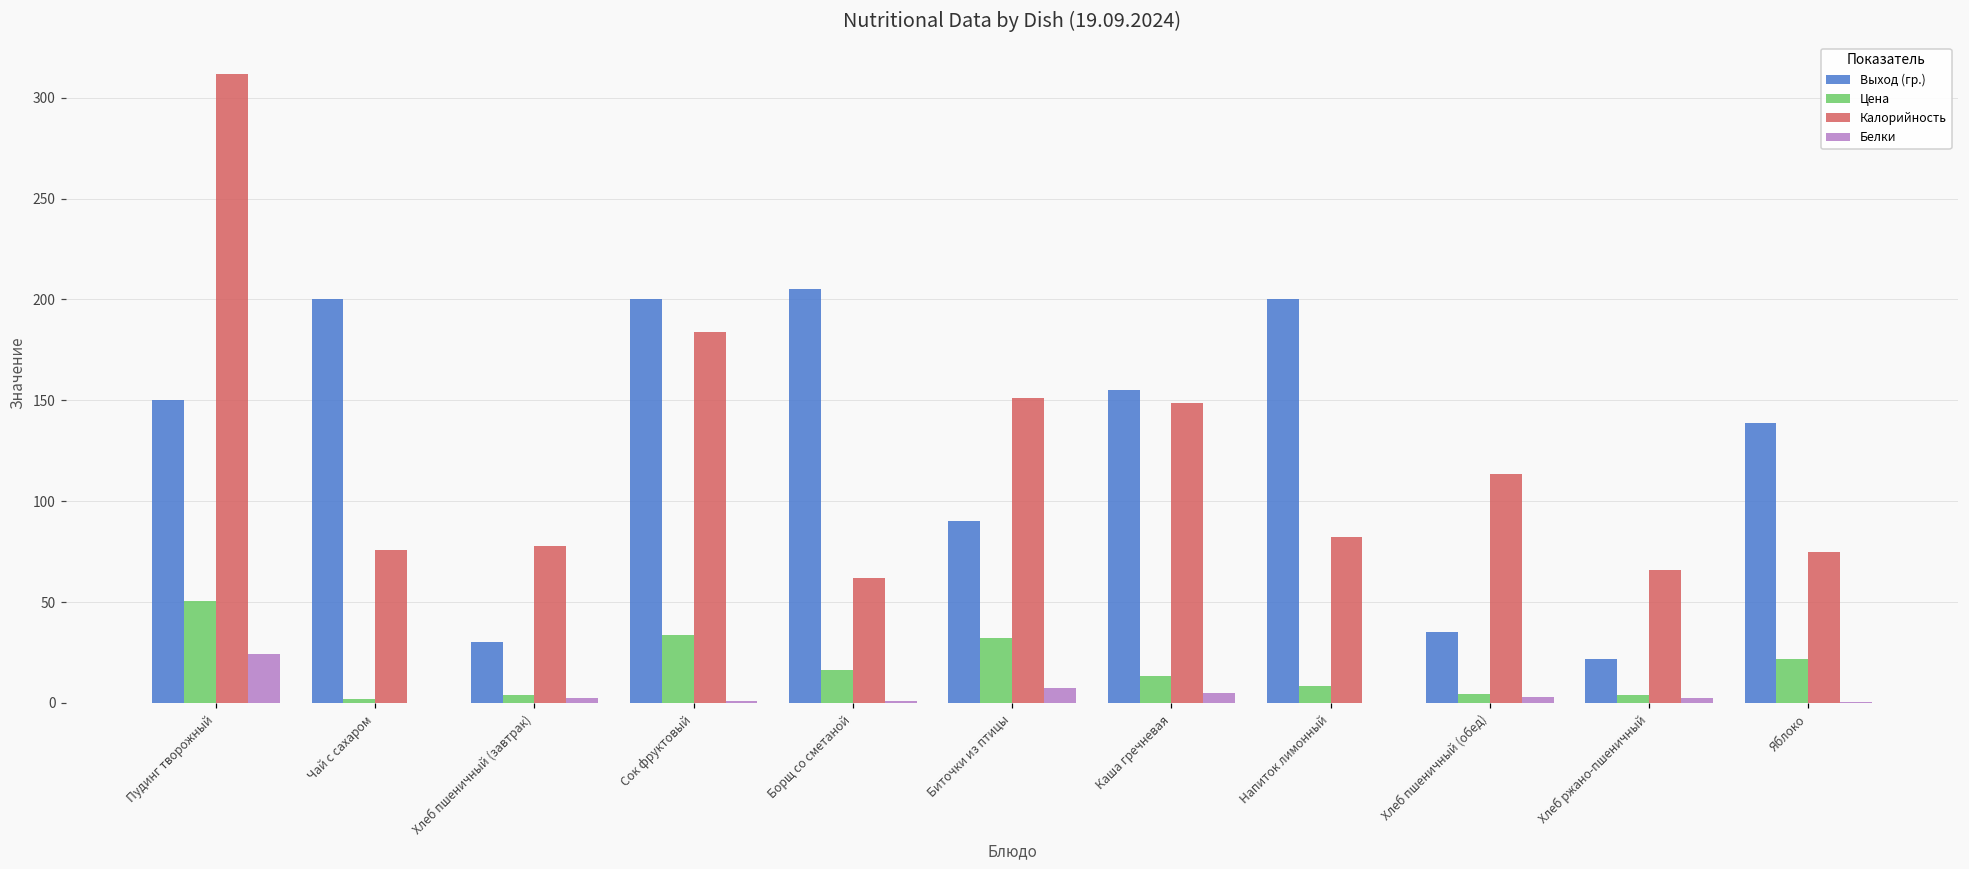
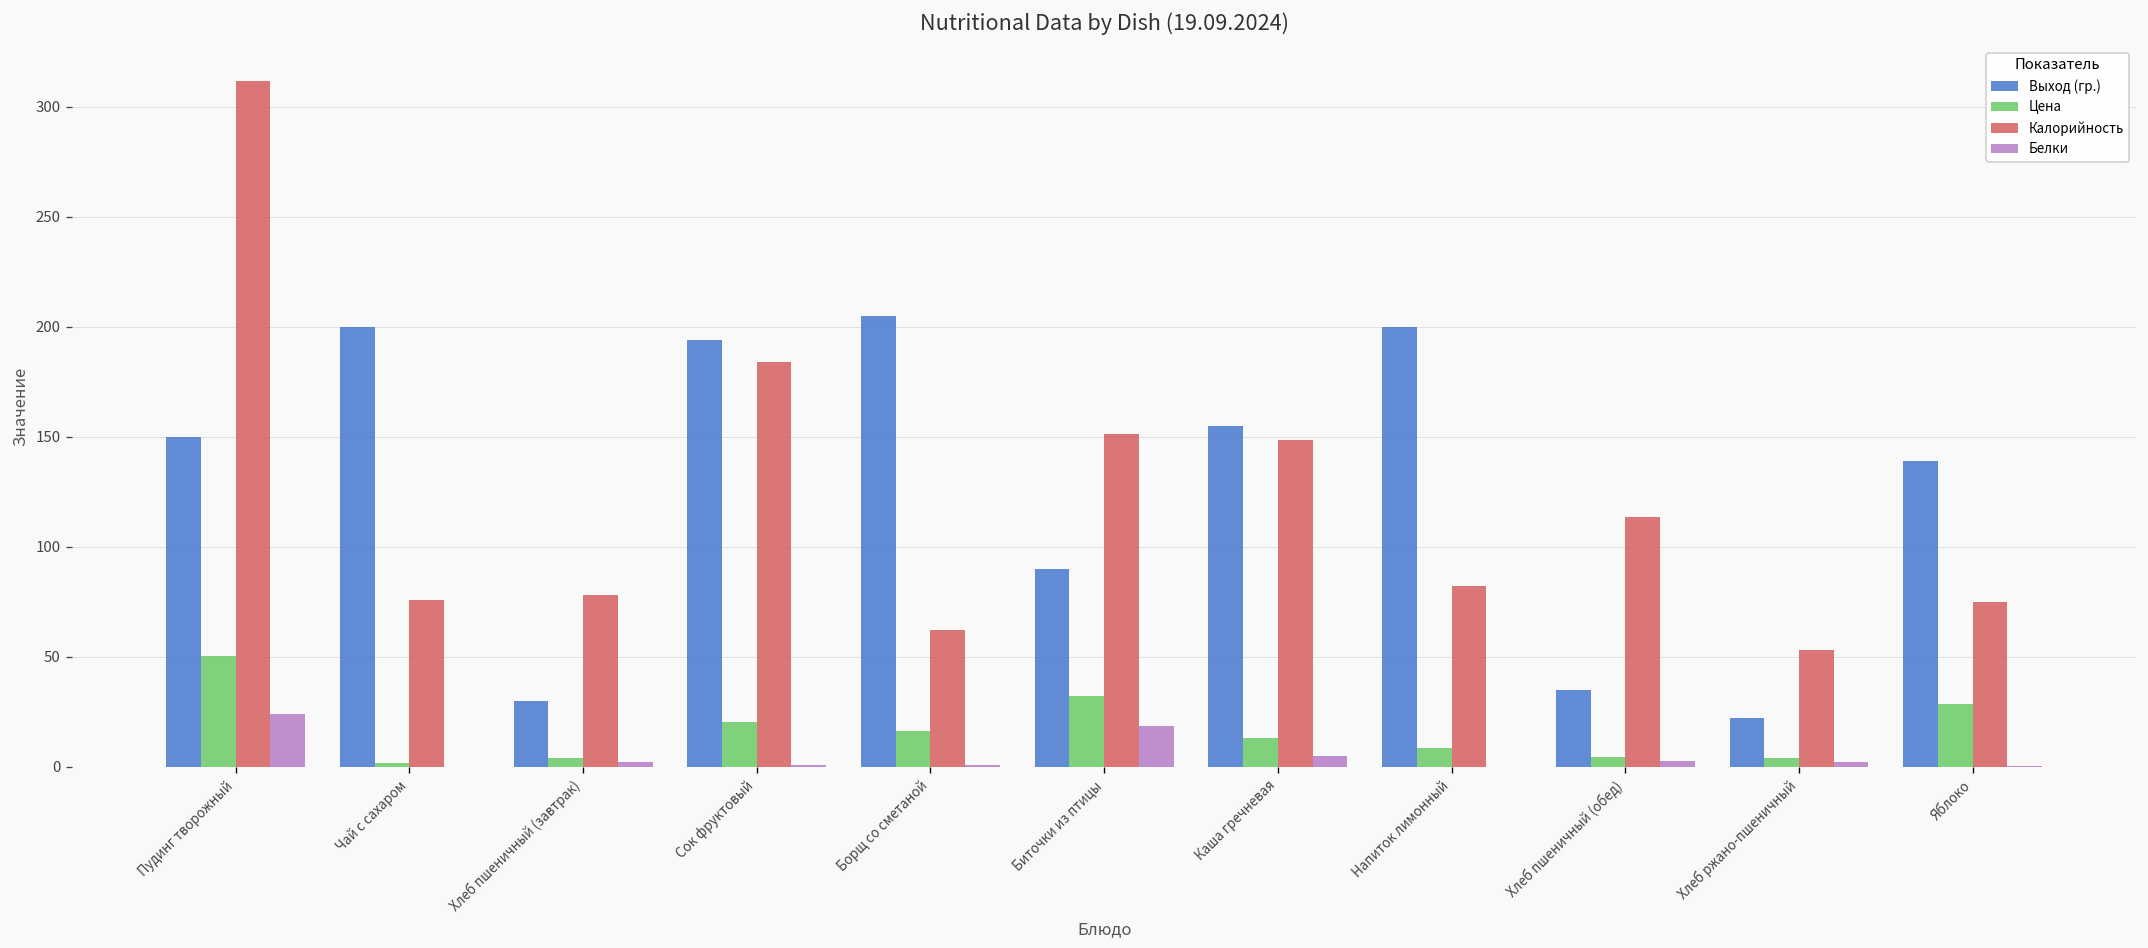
Выход (гр.), Сок фруктовый: 200 -> 194
Цена, Сок фруктовый: 34 -> 20
Белки, Биточки из птицы: 7 -> 19
Калорийность, Хлеб ржано-пшеничный: 66 -> 53
Цена, Яблоко: 22 -> 28
